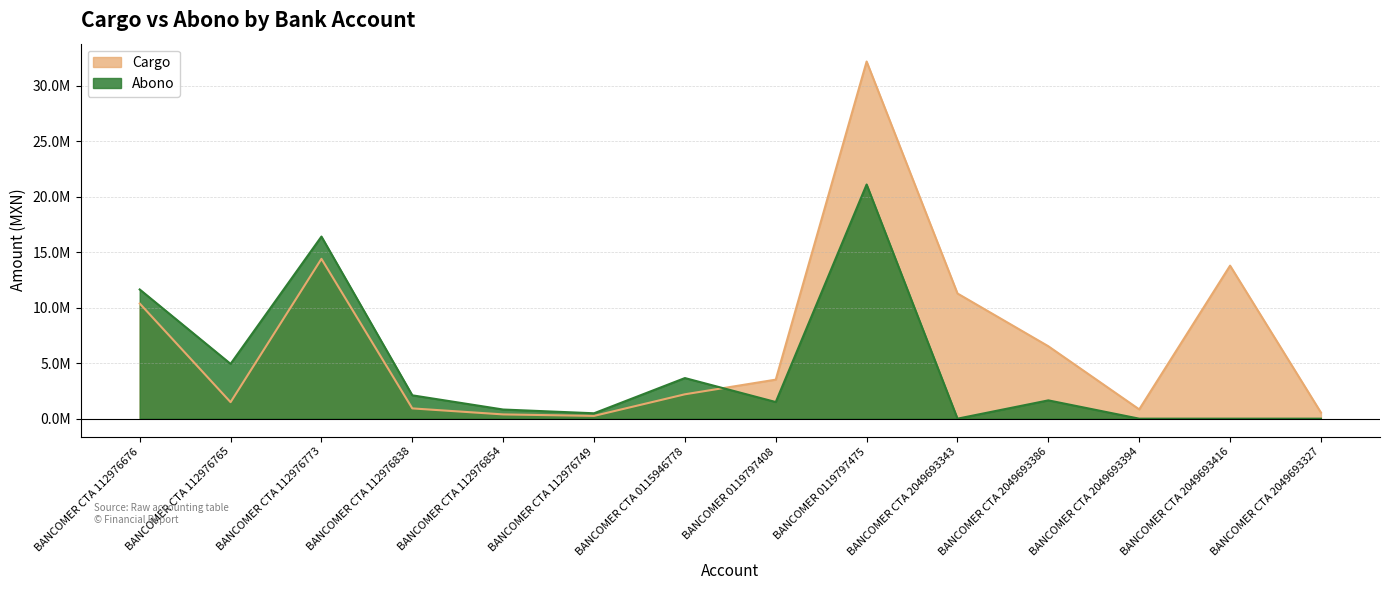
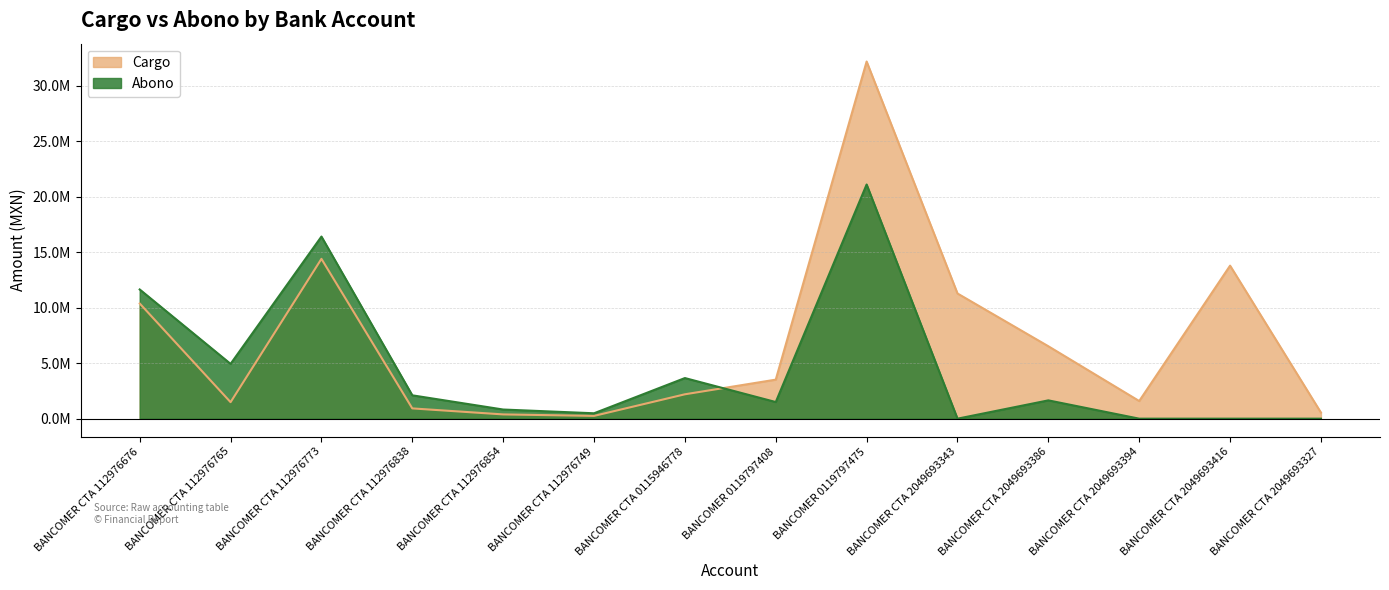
Cargo, BANCOMER CTA 2049693394: 800000 -> 1600000
